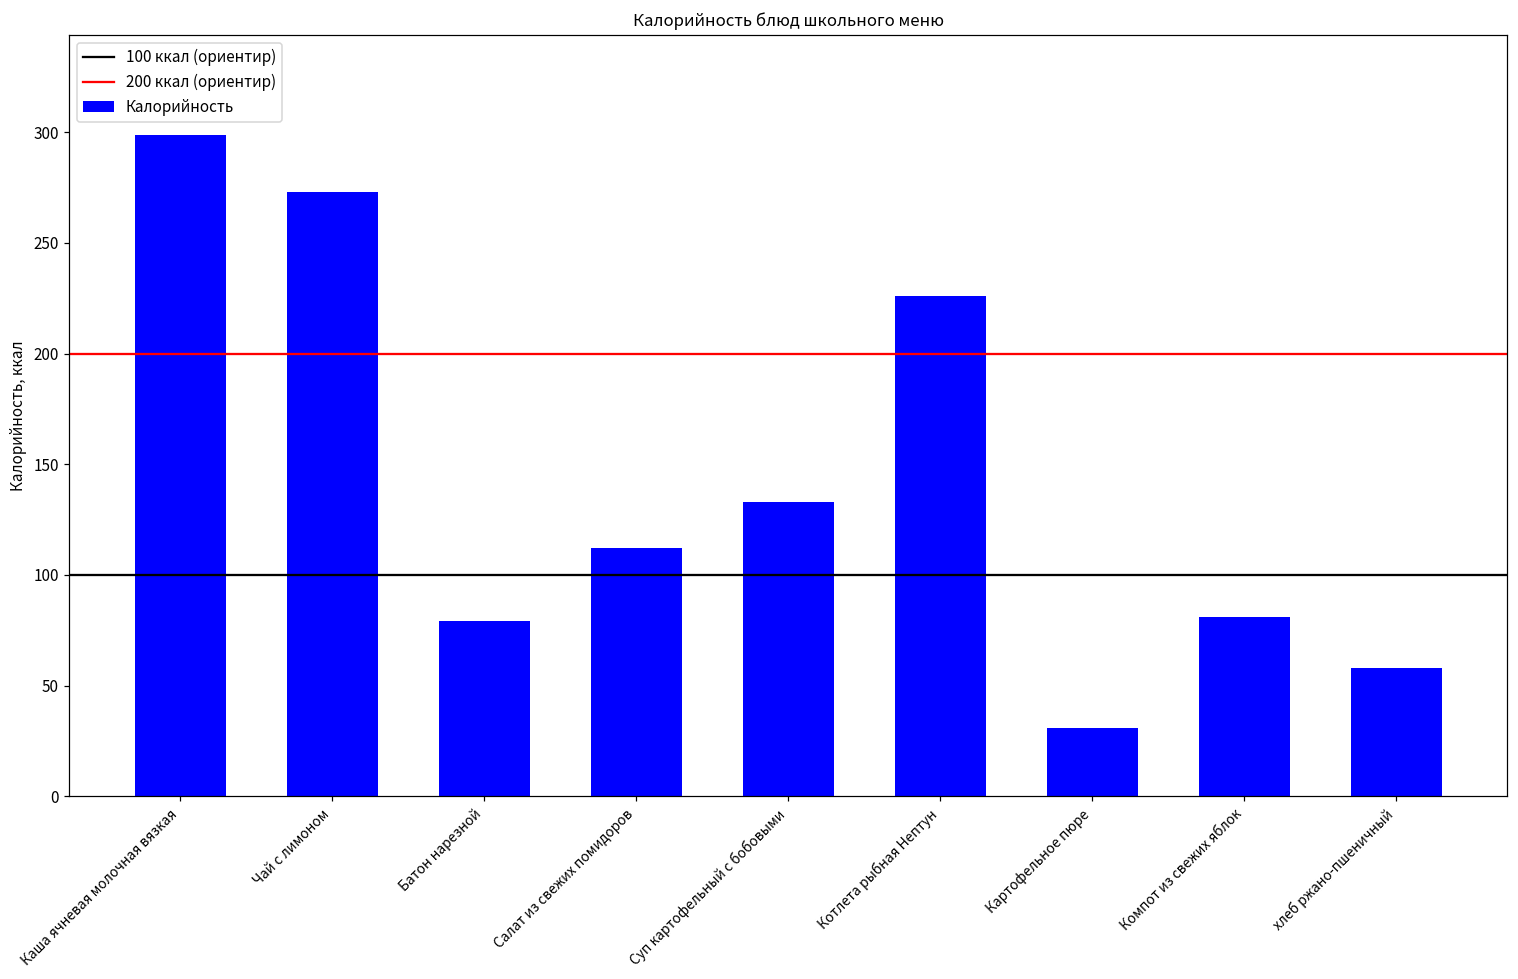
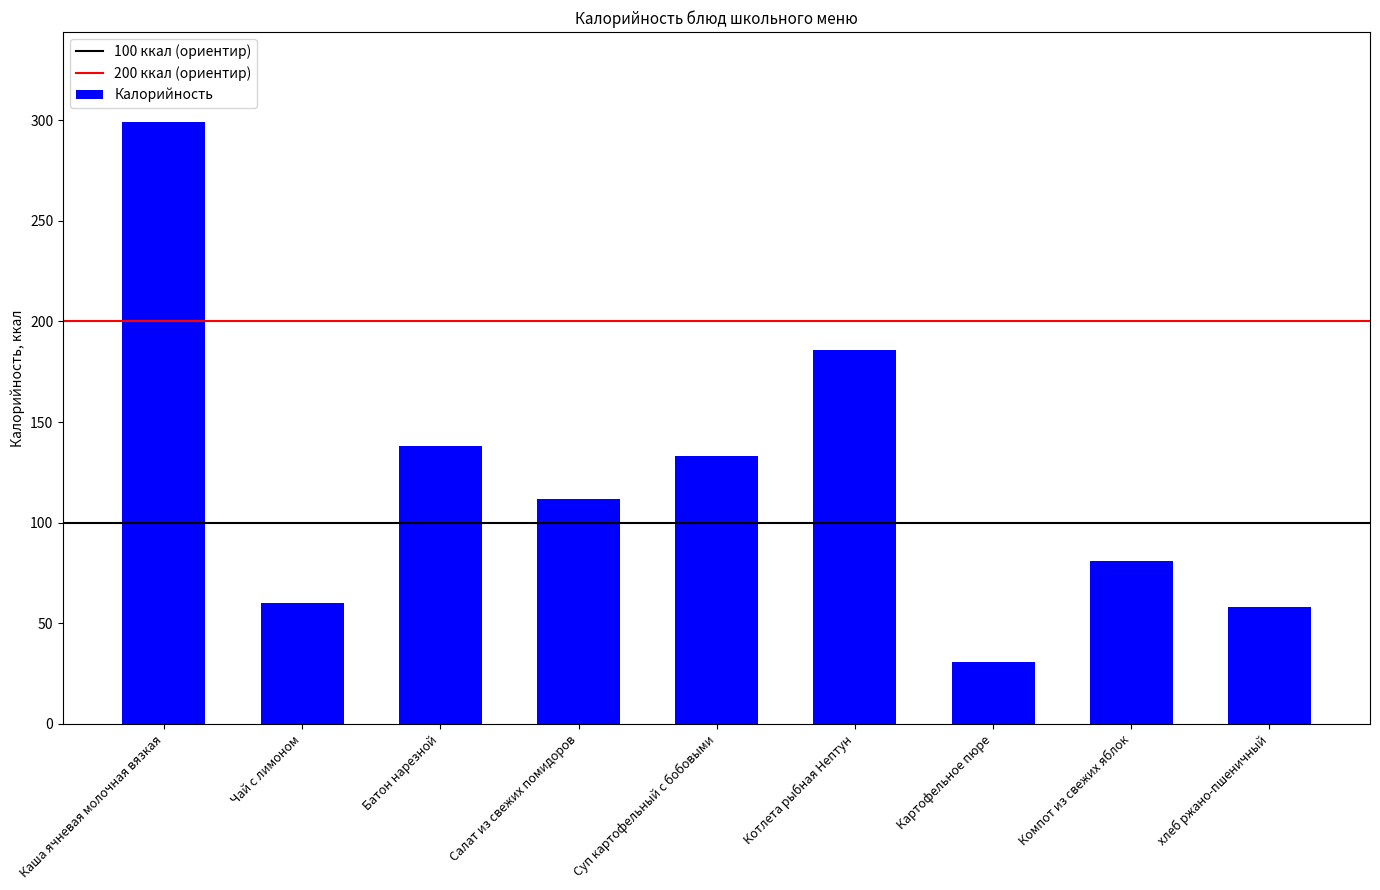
Чай с лимоном: 273 -> 60
Батон нарезной: 79 -> 138
Котлета рыбная Нептун: 226 -> 186
